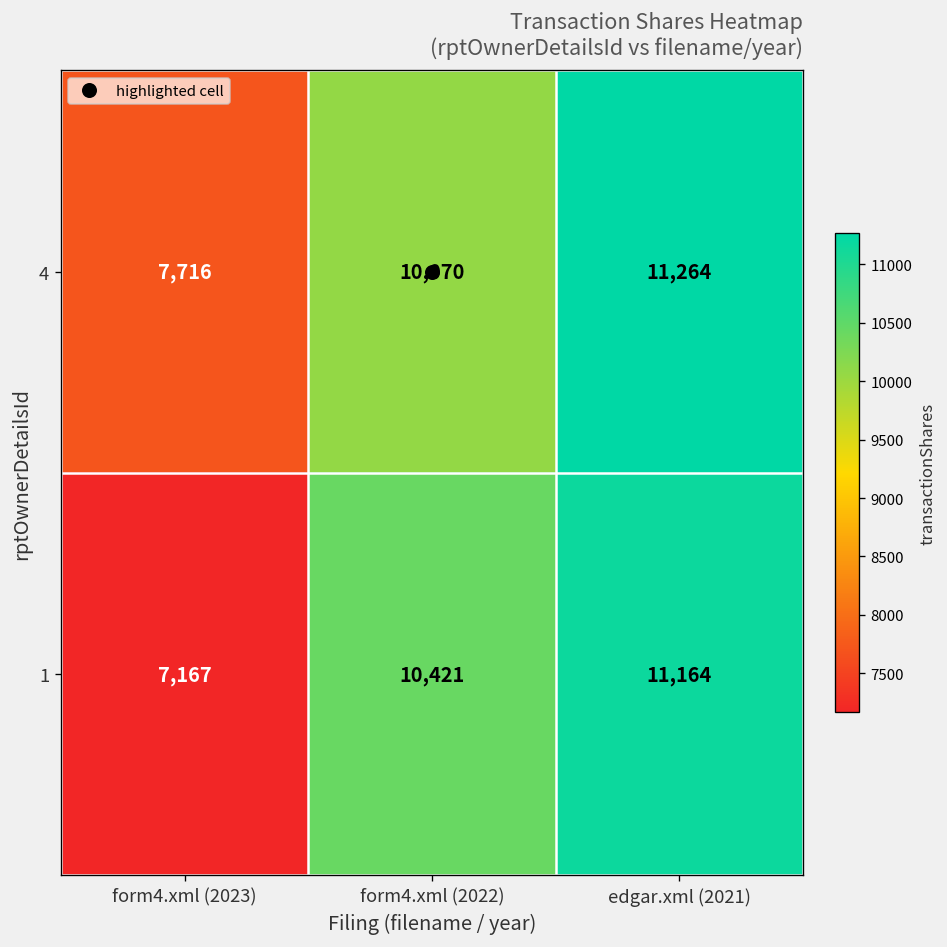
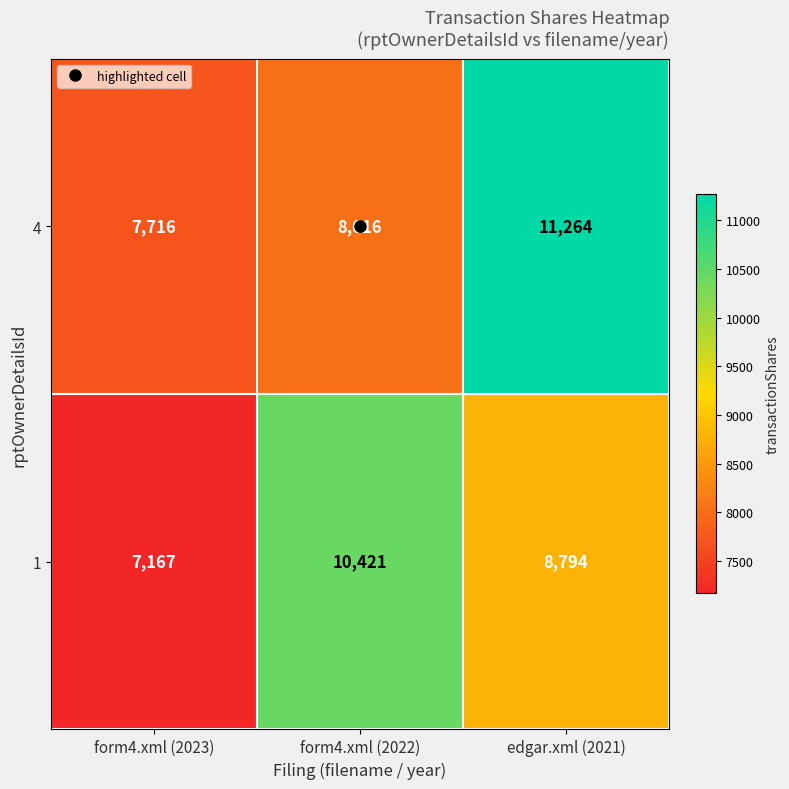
4, form4.xml (2022): 10,070 -> 8,016
1, edgar.xml (2021): 11,164 -> 8,794
